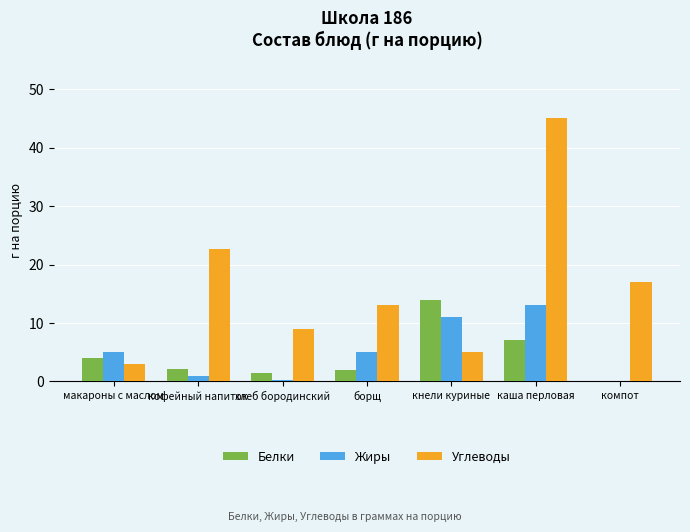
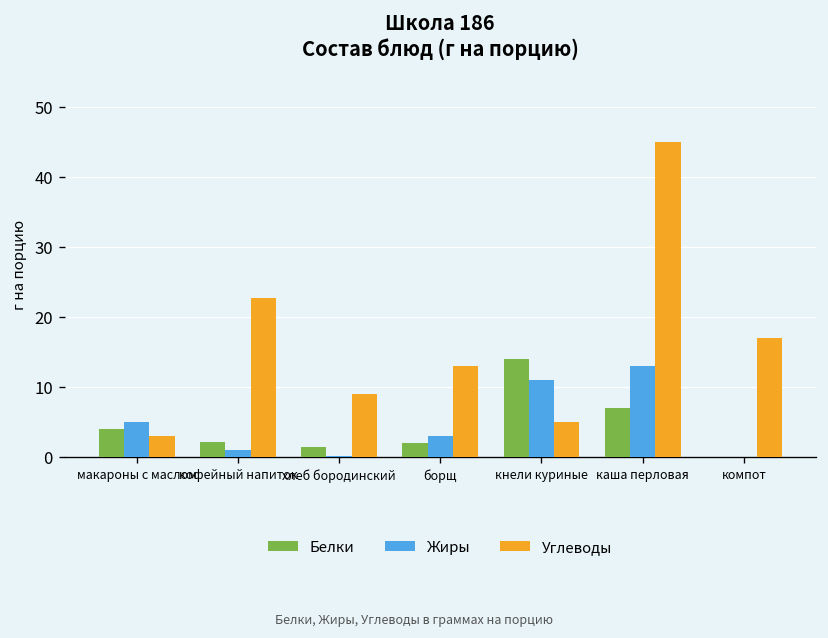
Жиры, борщ: 5 -> 3
